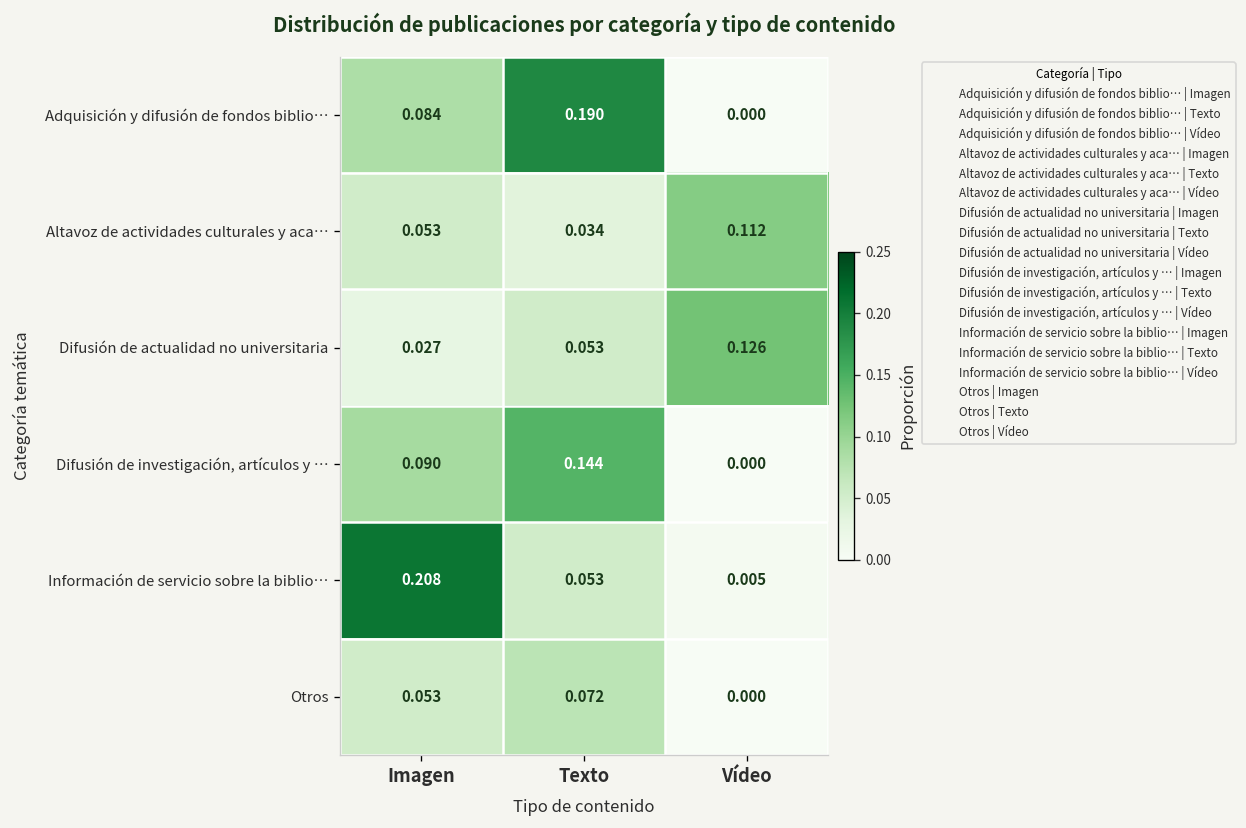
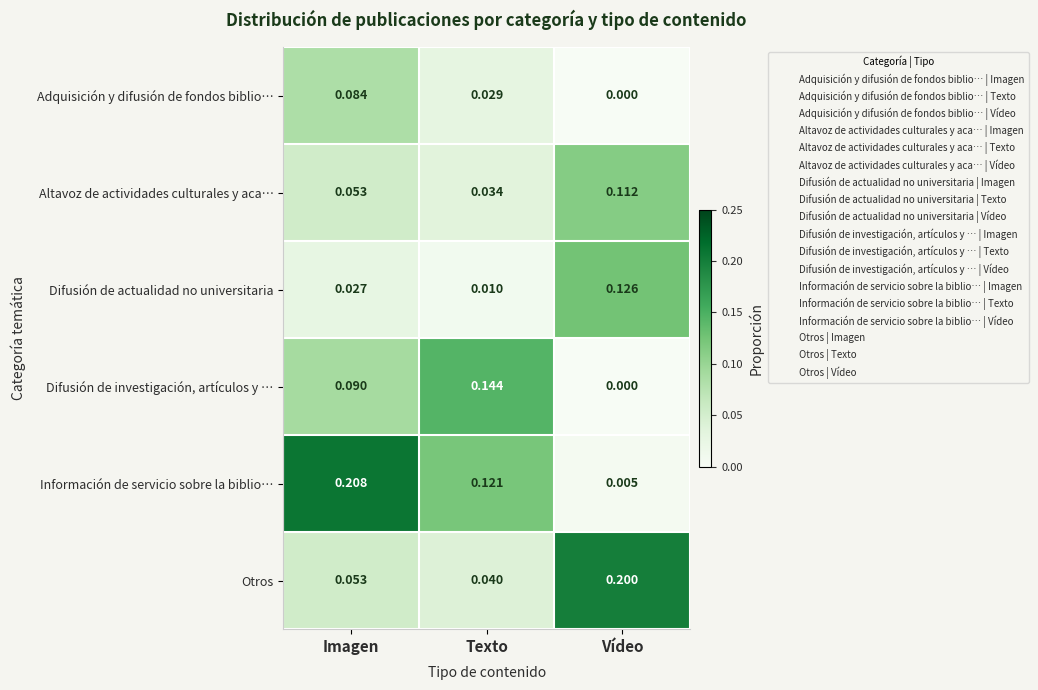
Adquisición y difusión de fondos biblio…, Texto: 0.190 -> 0.029
Difusión de actualidad no universitaria, Texto: 0.053 -> 0.010
Información de servicio sobre la biblio…, Texto: 0.053 -> 0.121
Otros, Texto: 0.072 -> 0.040
Otros, Vídeo: 0.000 -> 0.200
